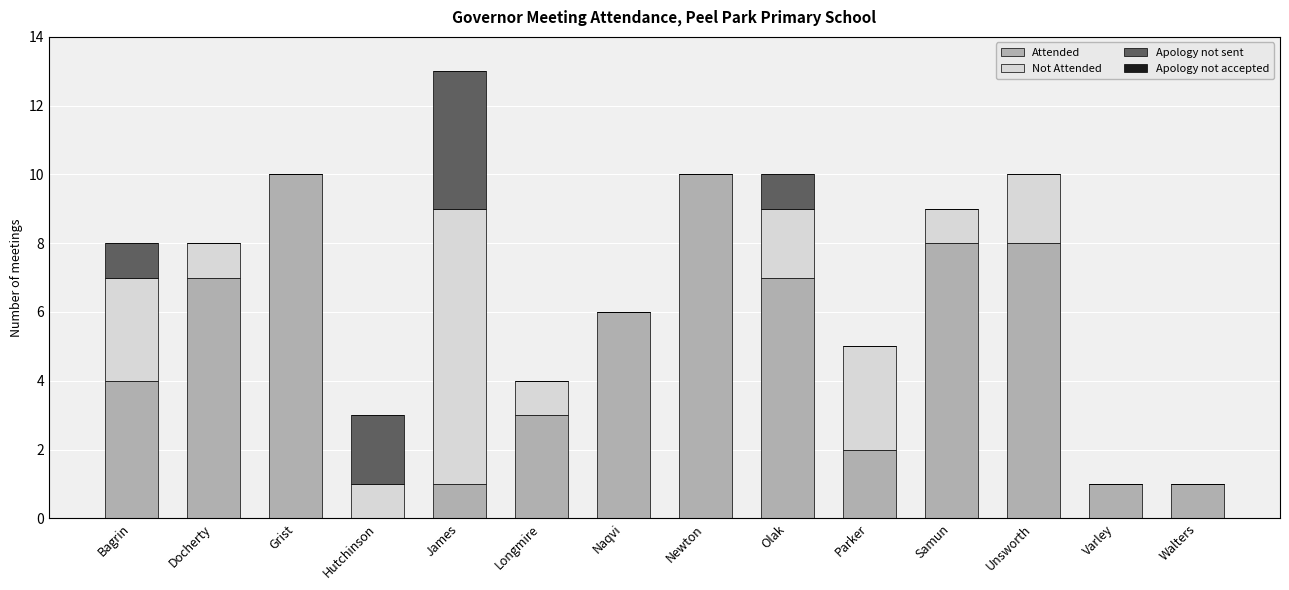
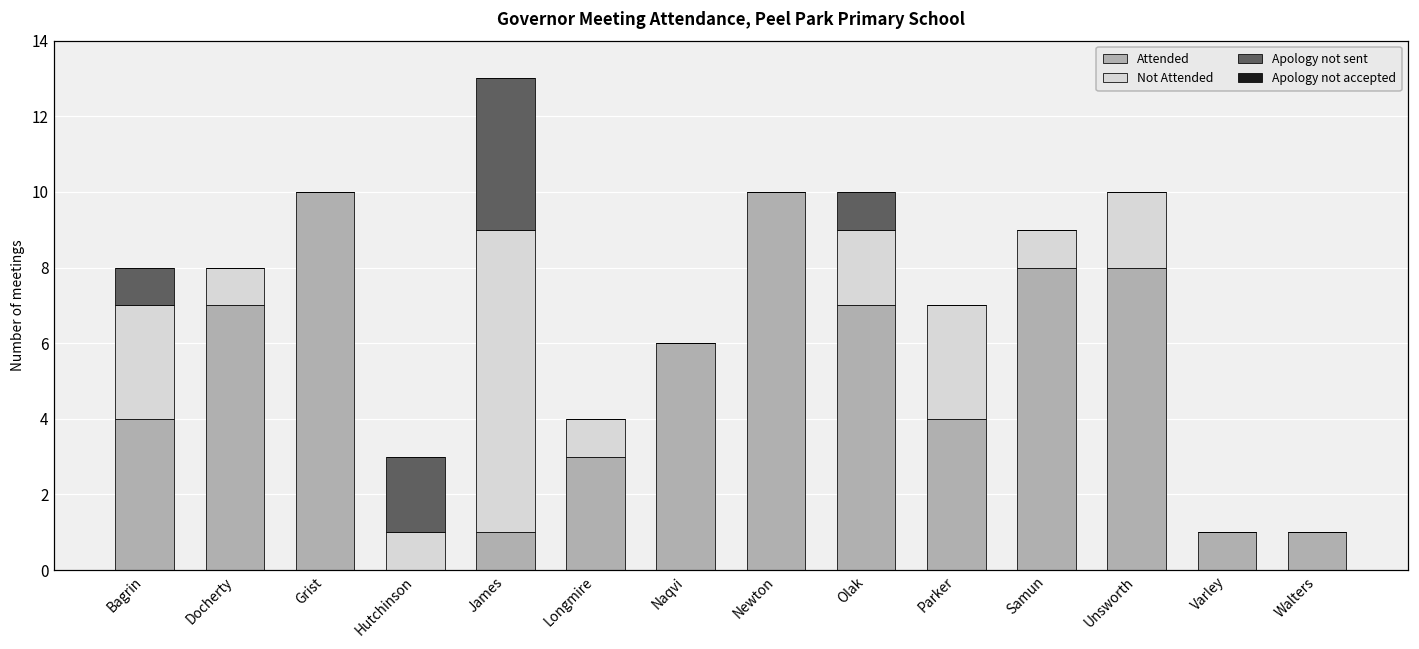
Attended, Parker: 2 -> 4
